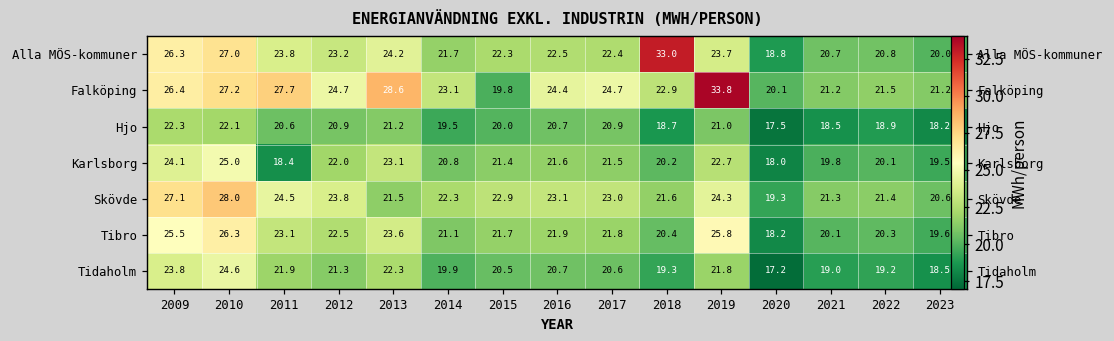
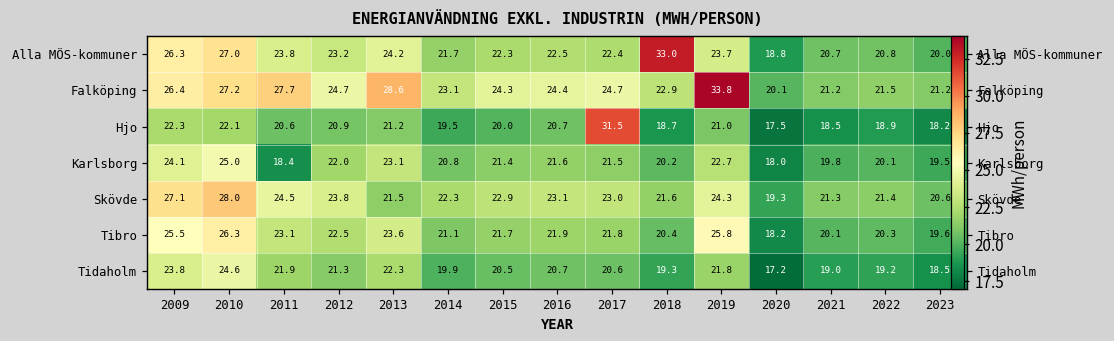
Falköping, 2015: 19.8 -> 24.3
Hjo, 2017: 20.9 -> 31.5
